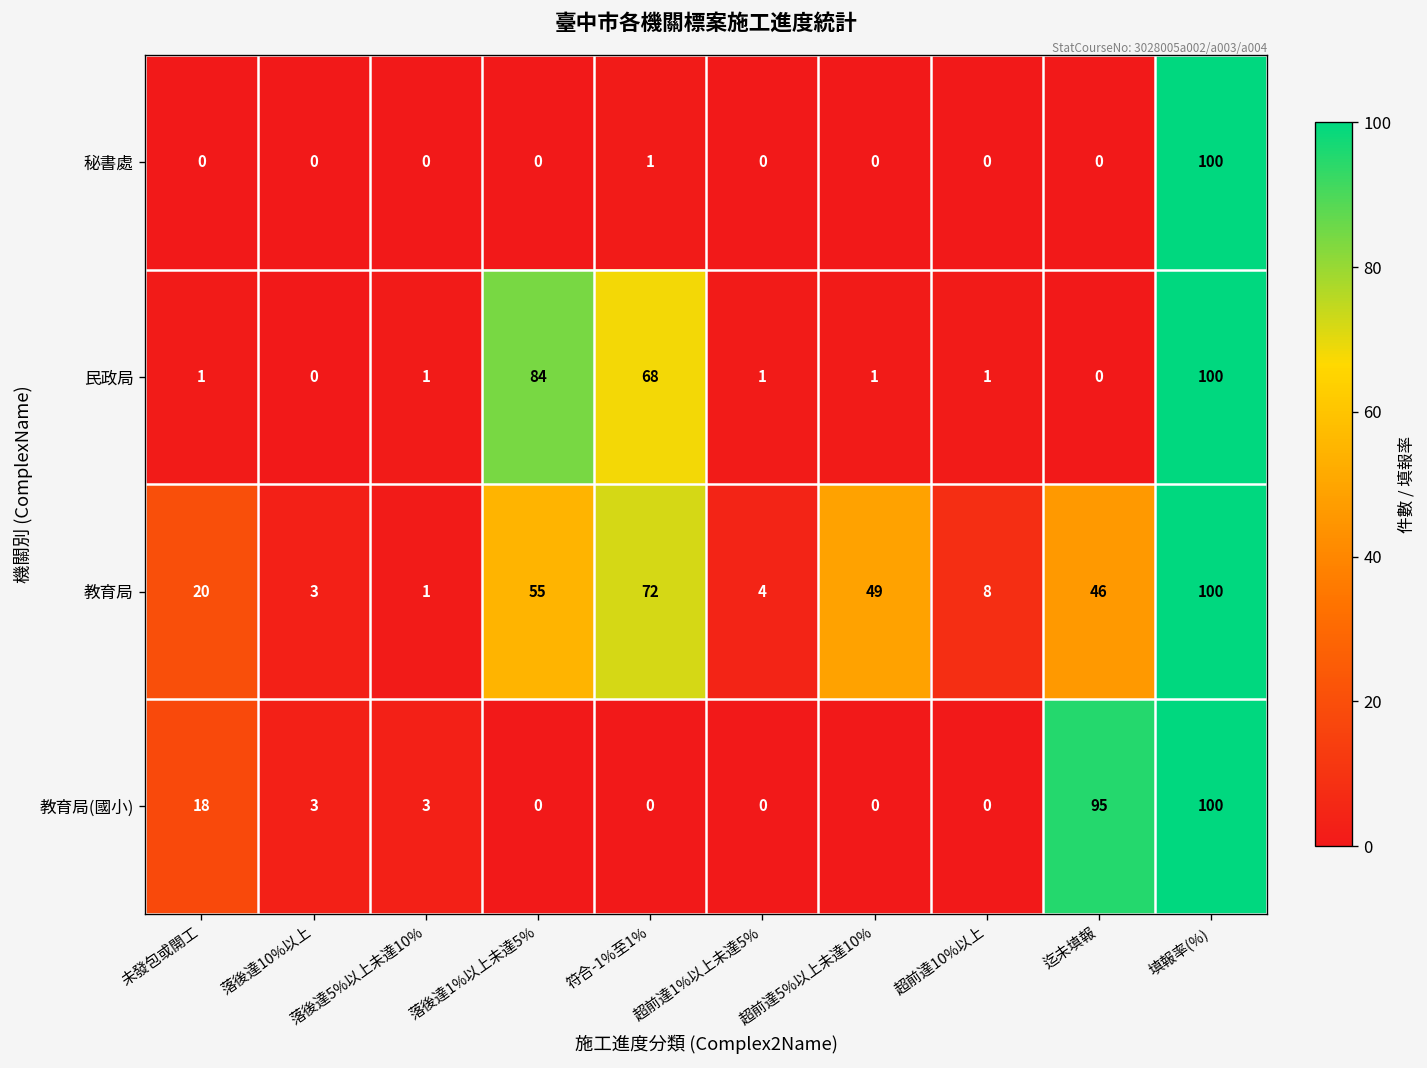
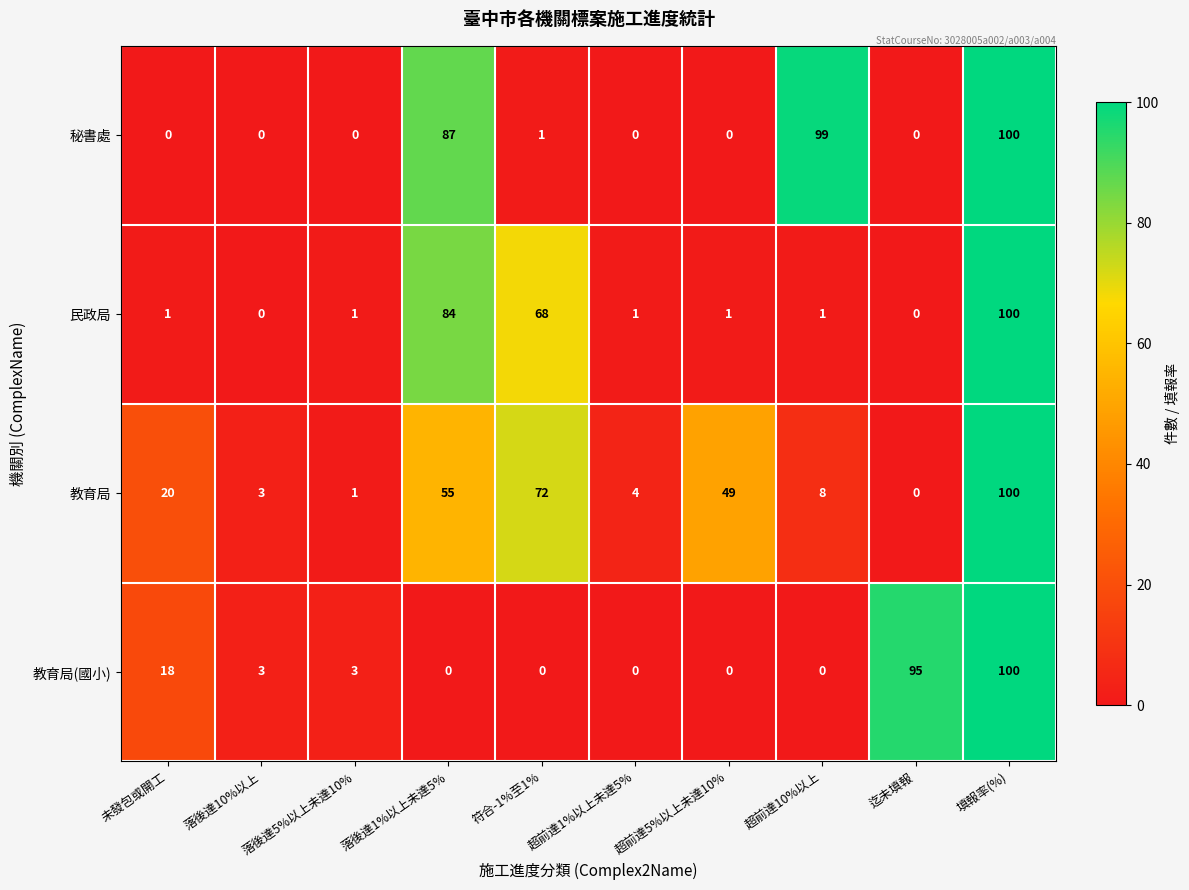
秘書處, 落後達1%以上未達5%: 0 -> 87
秘書處, 超前達10%以上: 0 -> 99
教育局, 迄未填報: 46 -> 0
